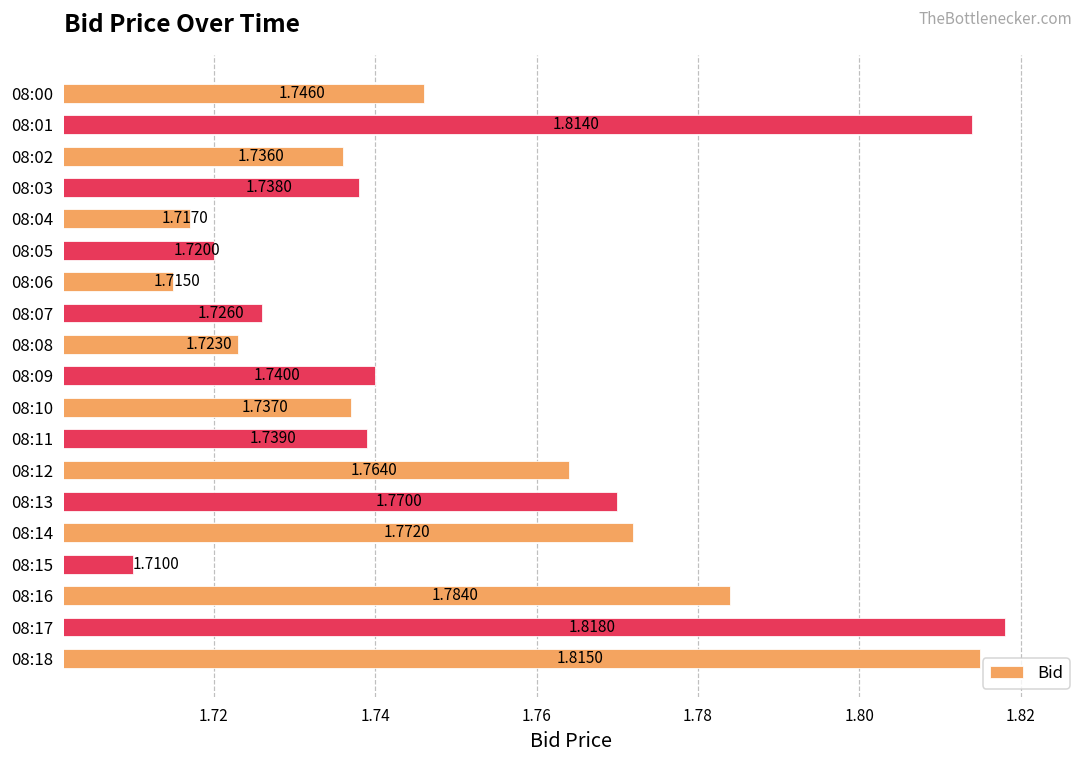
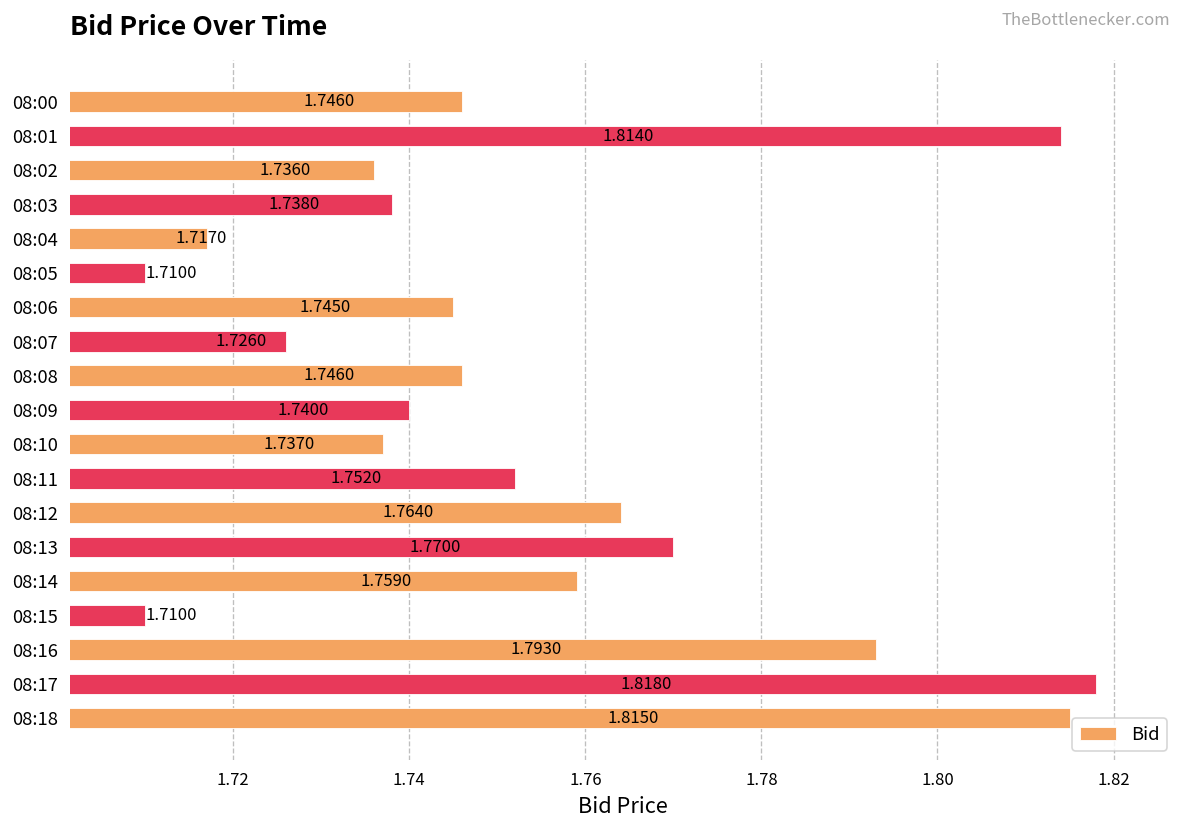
08:05: 1.7200 -> 1.7100
08:06: 1.7150 -> 1.7450
08:08: 1.7230 -> 1.7460
08:11: 1.7390 -> 1.7520
08:14: 1.7720 -> 1.7590
08:16: 1.7840 -> 1.7930
